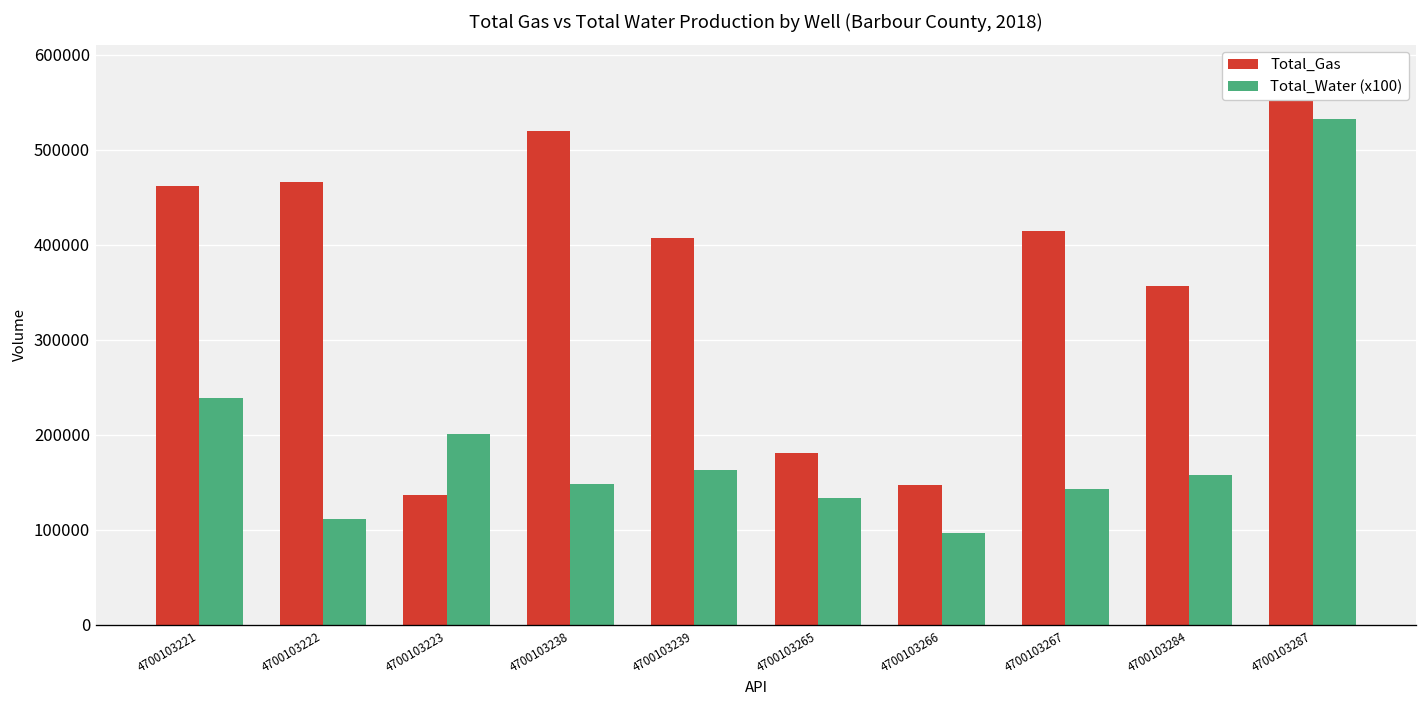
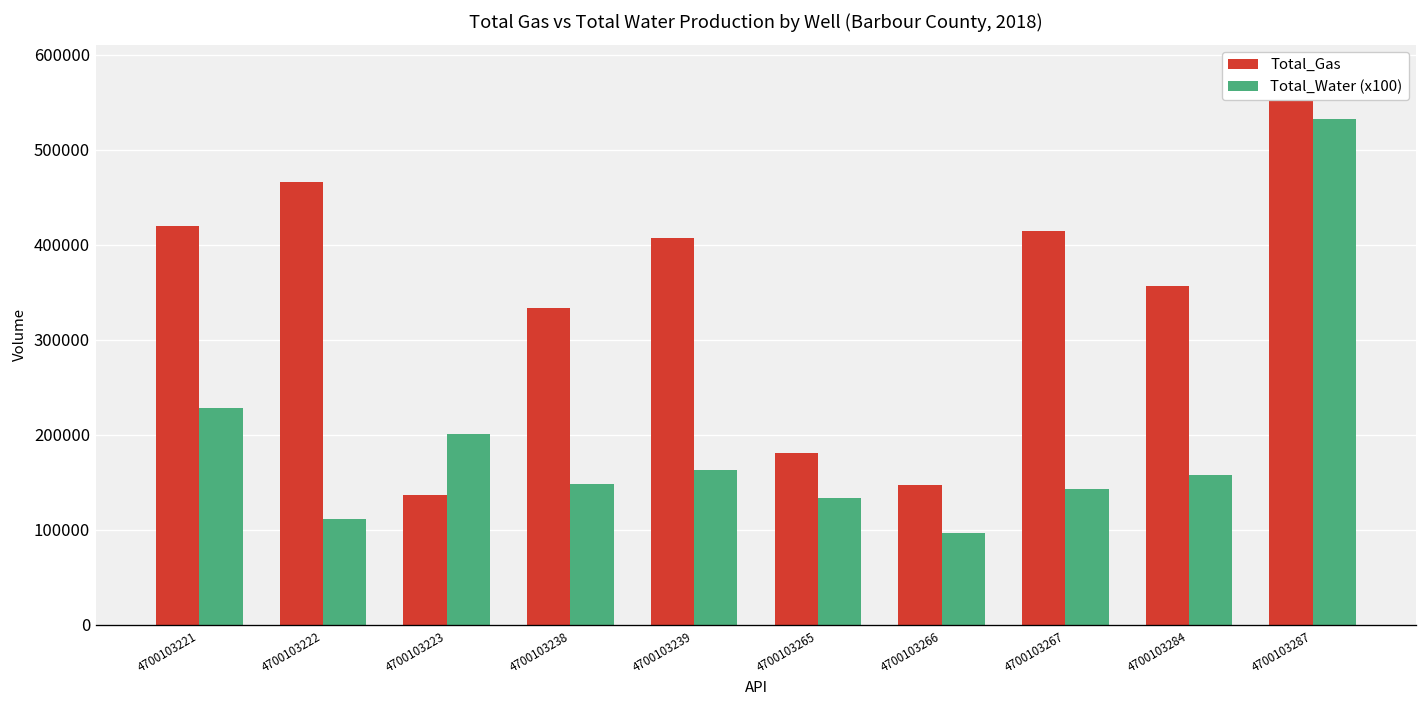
Total_Gas, 4700103221: 460000 -> 420000
Total_Water (x100), 4700103221: 240000 -> 230000
Total_Gas, 4700103238: 520000 -> 330000
